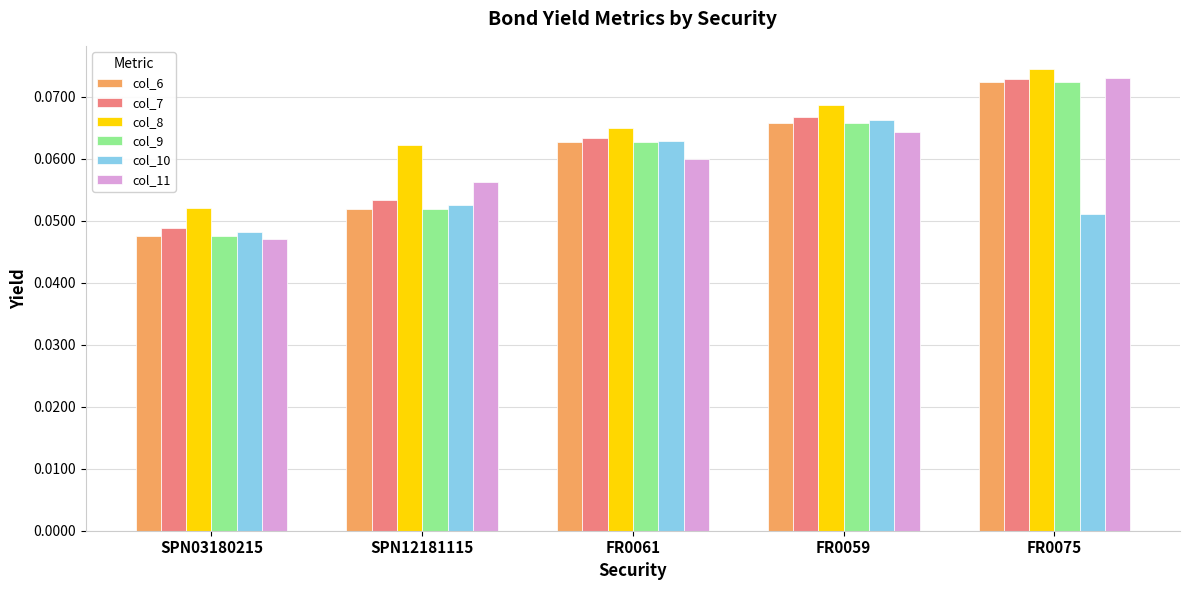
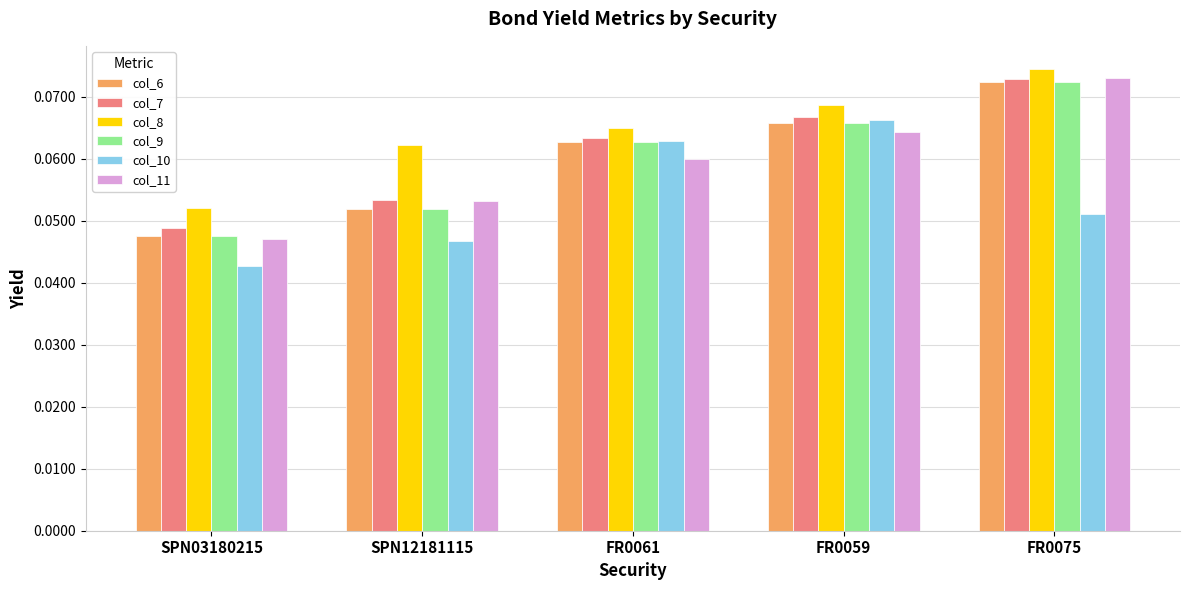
col_10, SPN03180215: 0.048 -> 0.043
col_10, SPN12181115: 0.053 -> 0.047
col_11, SPN12181115: 0.056 -> 0.053
